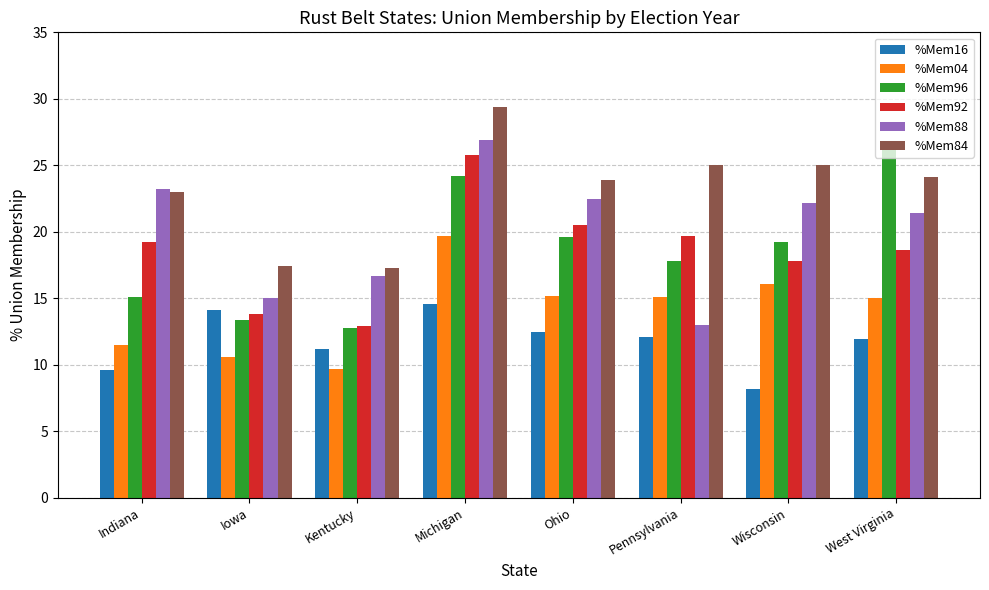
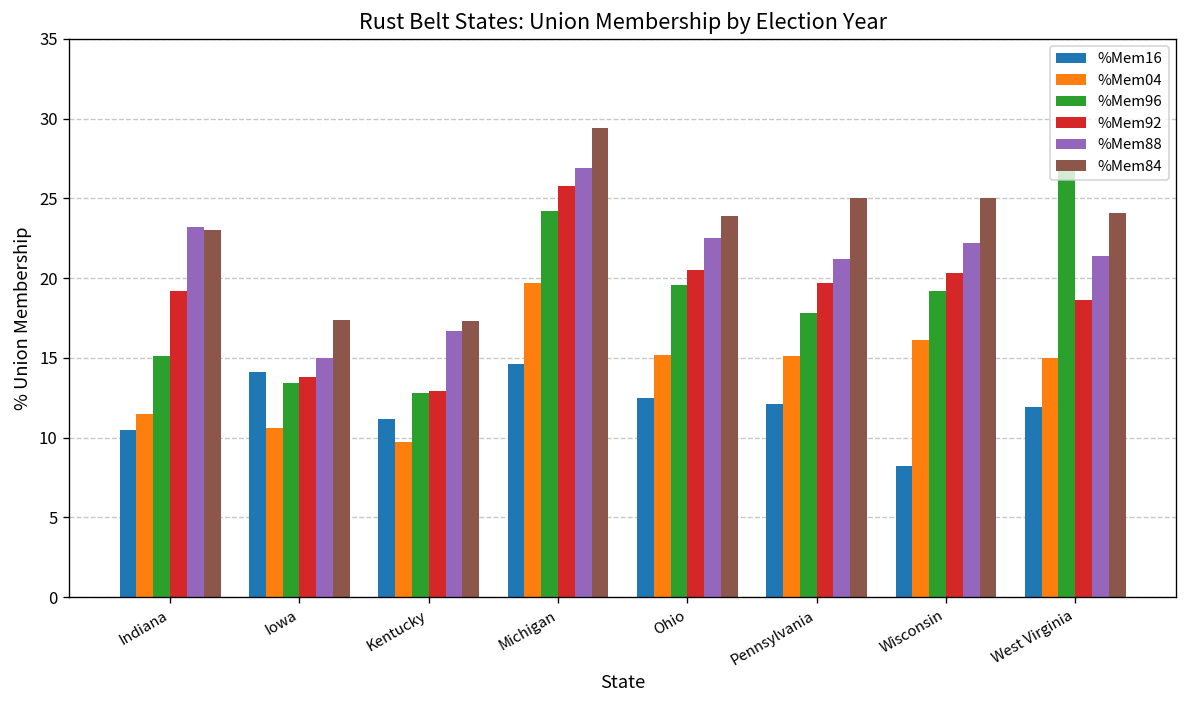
%Mem16, Indiana: 9.6 -> 10.5
%Mem88, Pennsylvania: 13.0 -> 21.2
%Mem92, Wisconsin: 17.8 -> 20.3
